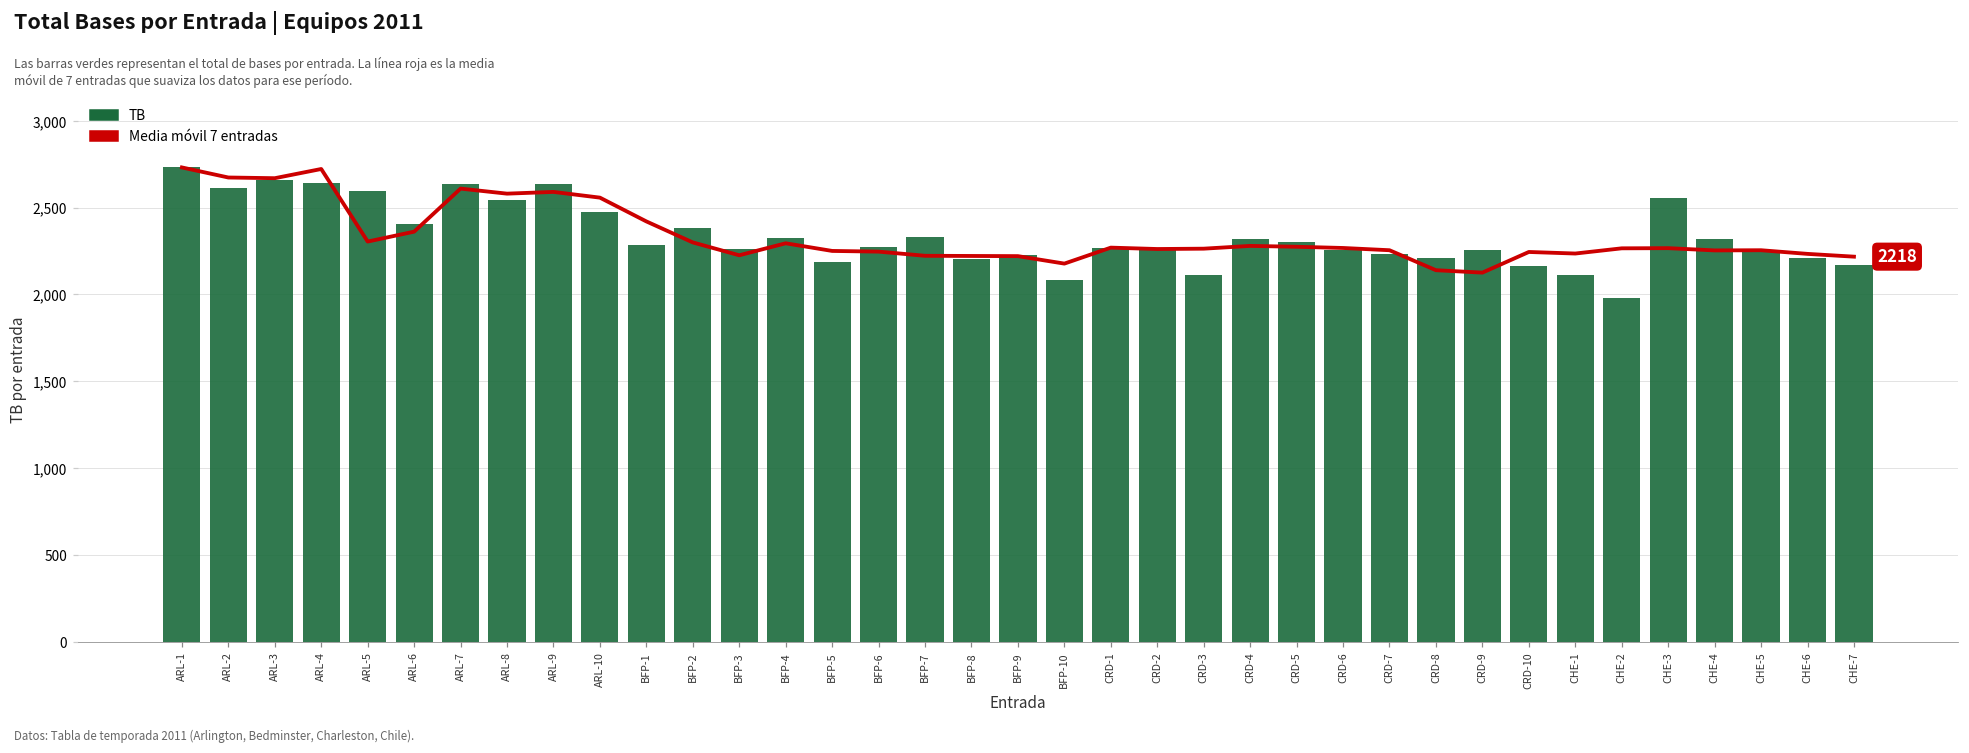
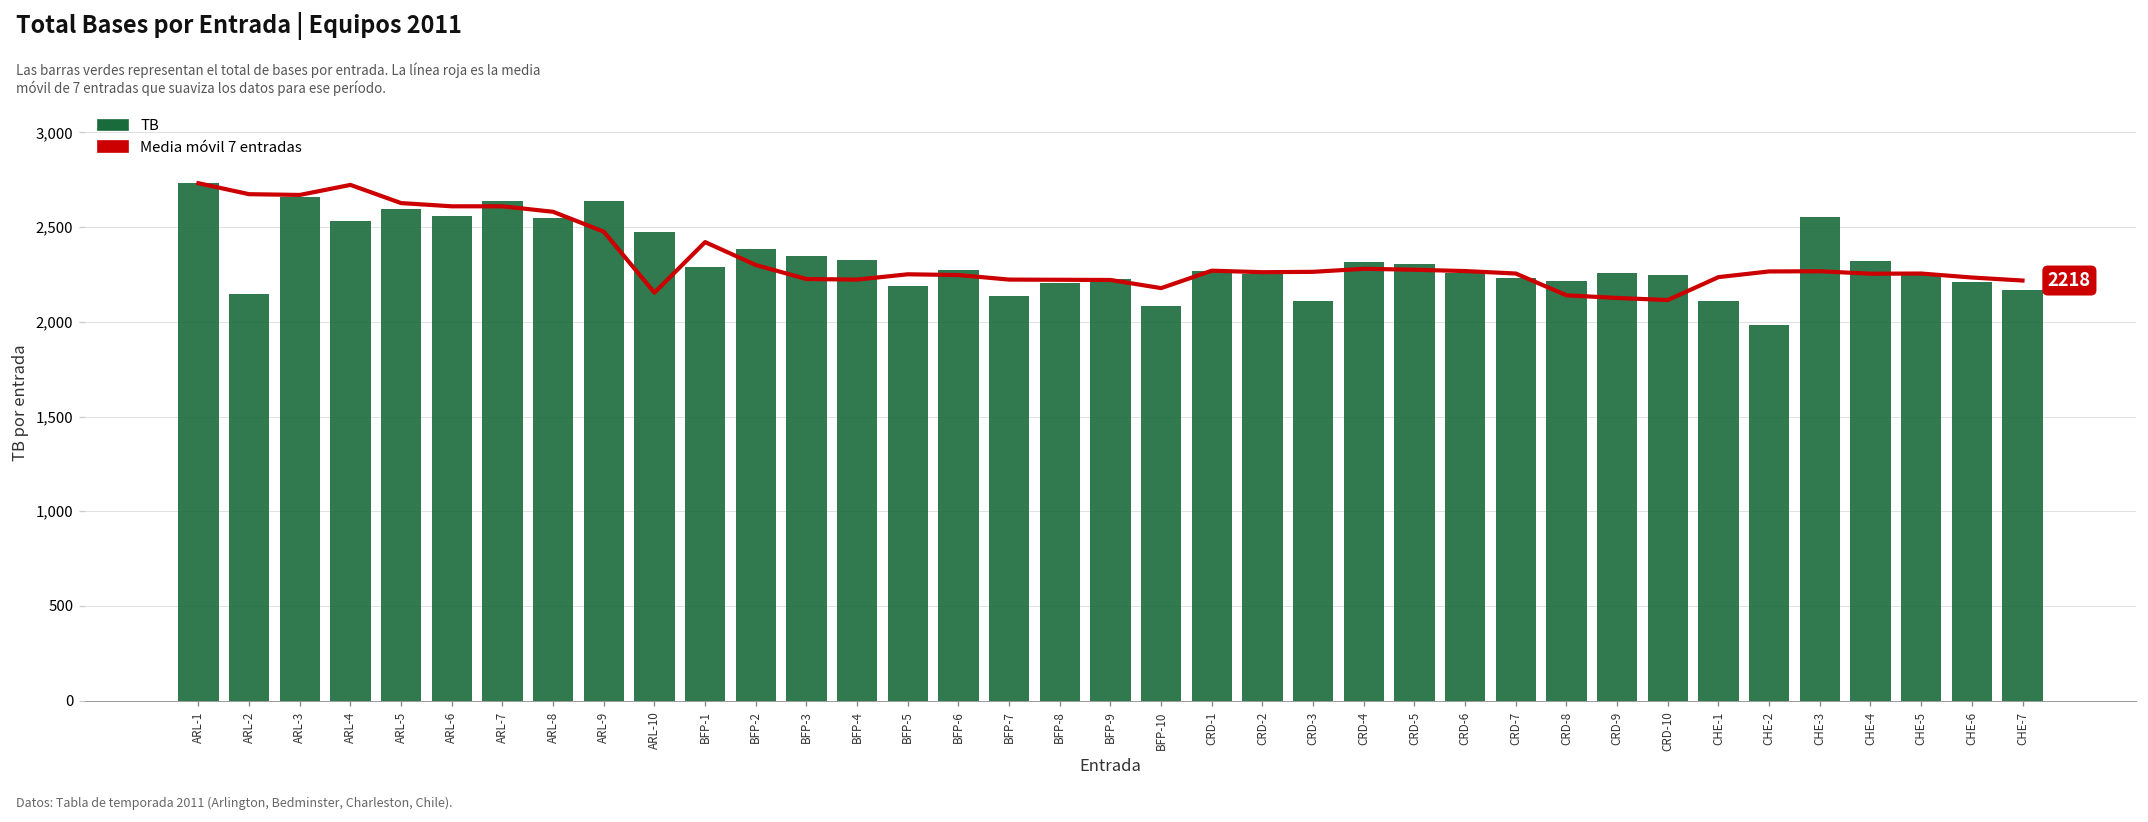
TB, ARL-2: 2,620 -> 2,150
TB, ARL-4: 2,640 -> 2,530
Media móvil 7 entradas, ARL-5: 2,310 -> 2,630
Media móvil 7 entradas, ARL-6: 2,360 -> 2,610
TB, ARL-6: 2,400 -> 2,560
Media móvil 7 entradas, ARL-9: 2,590 -> 2,480
Media móvil 7 entradas, ARL-10: 2,560 -> 2,150
TB, BFP-3: 2,260 -> 2,350
Media móvil 7 entradas, BFP-4: 2,300 -> 2,220
TB, BFP-7: 2,330 -> 2,130
TB, CRD-10: 2,170 -> 2,250
Media móvil 7 entradas, CRD-10: 2,250 -> 2,120
